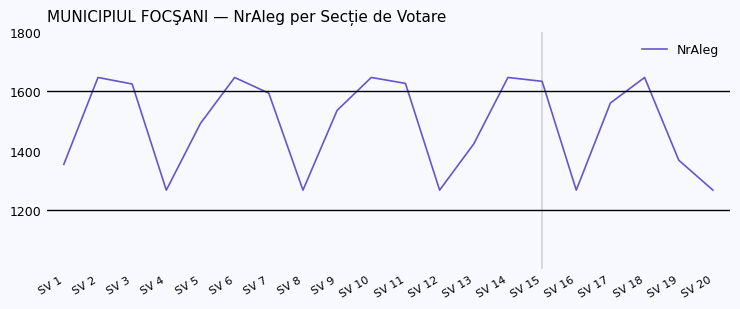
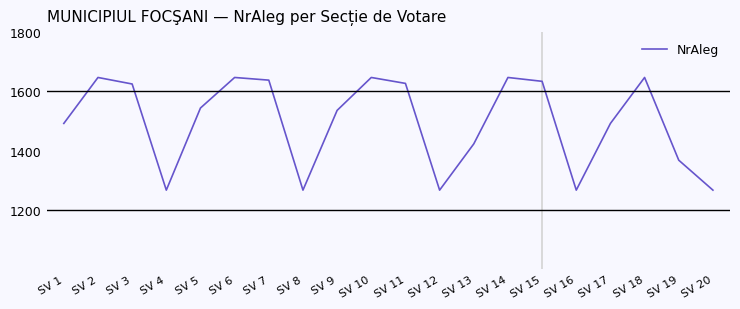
SV 1: 1350 -> 1490
SV 5: 1490 -> 1540
SV 7: 1590 -> 1640
SV 17: 1560 -> 1490
